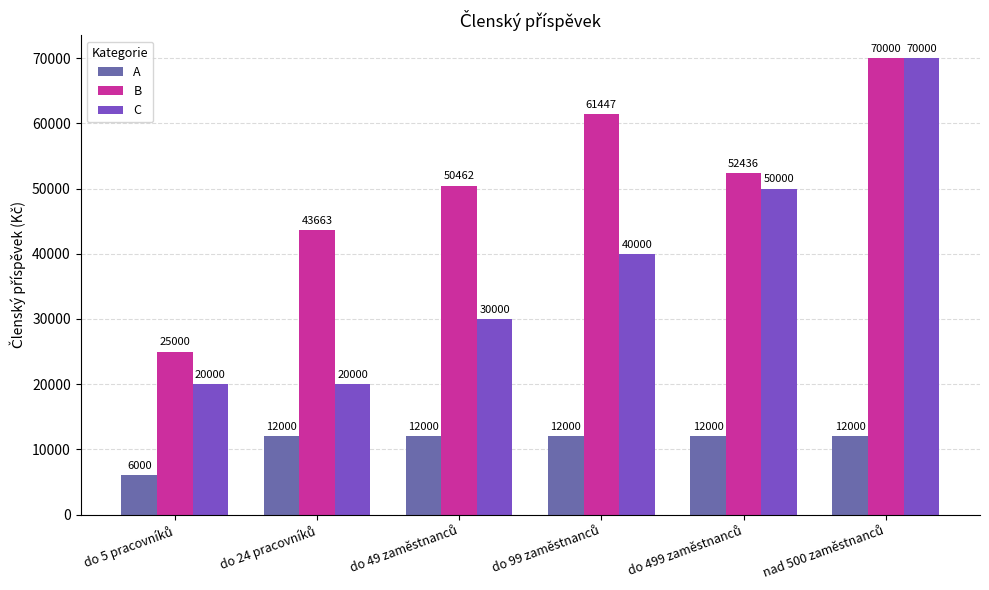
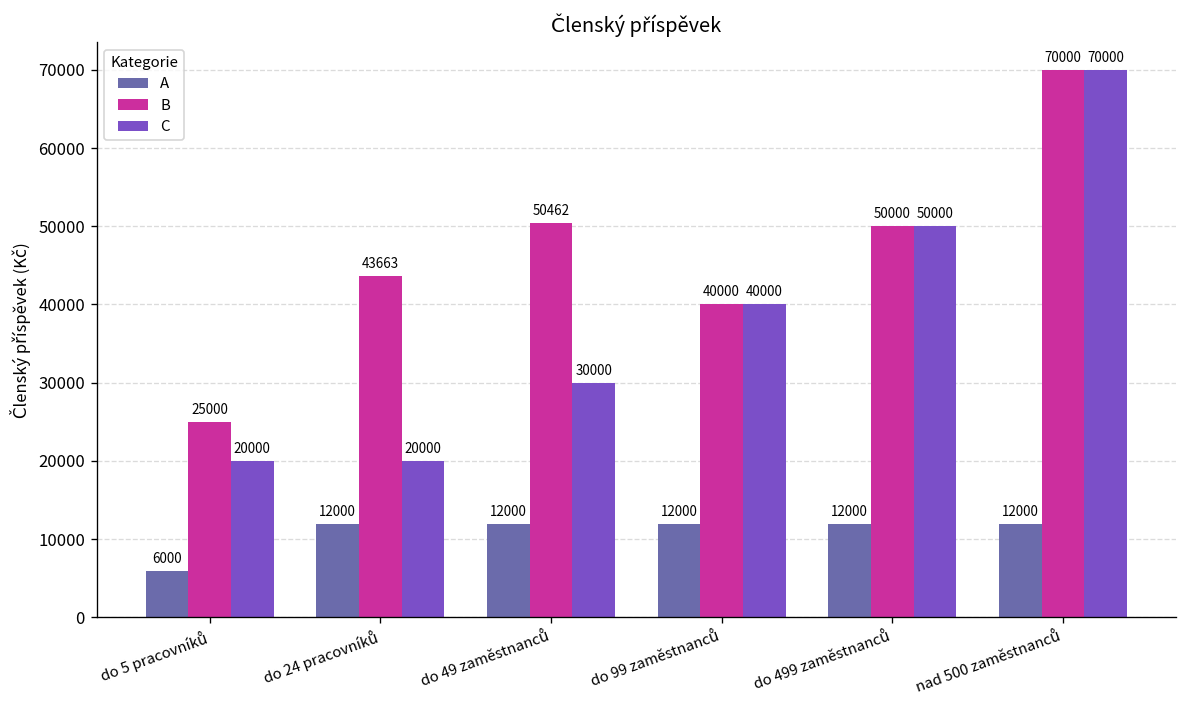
B, do 99 zaměstnanců: 61447 -> 40000
B, do 499 zaměstnanců: 52436 -> 50000
